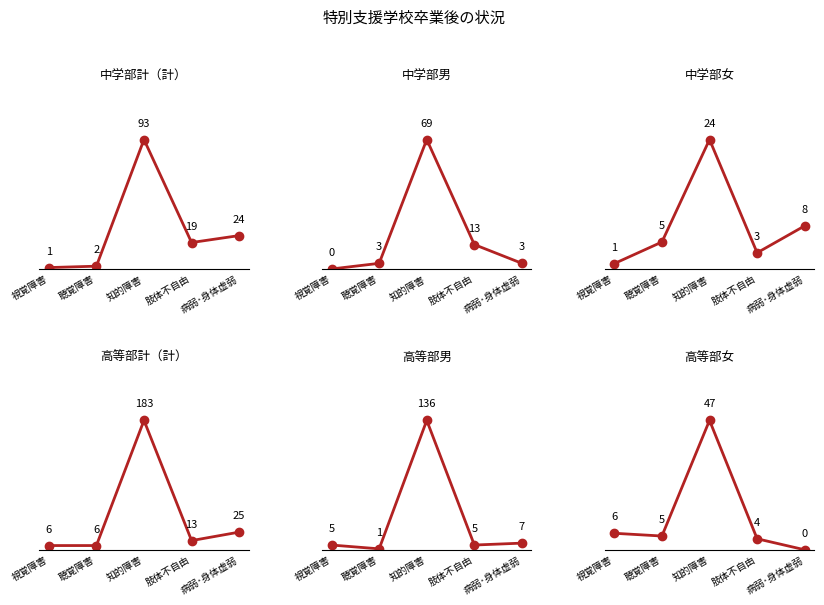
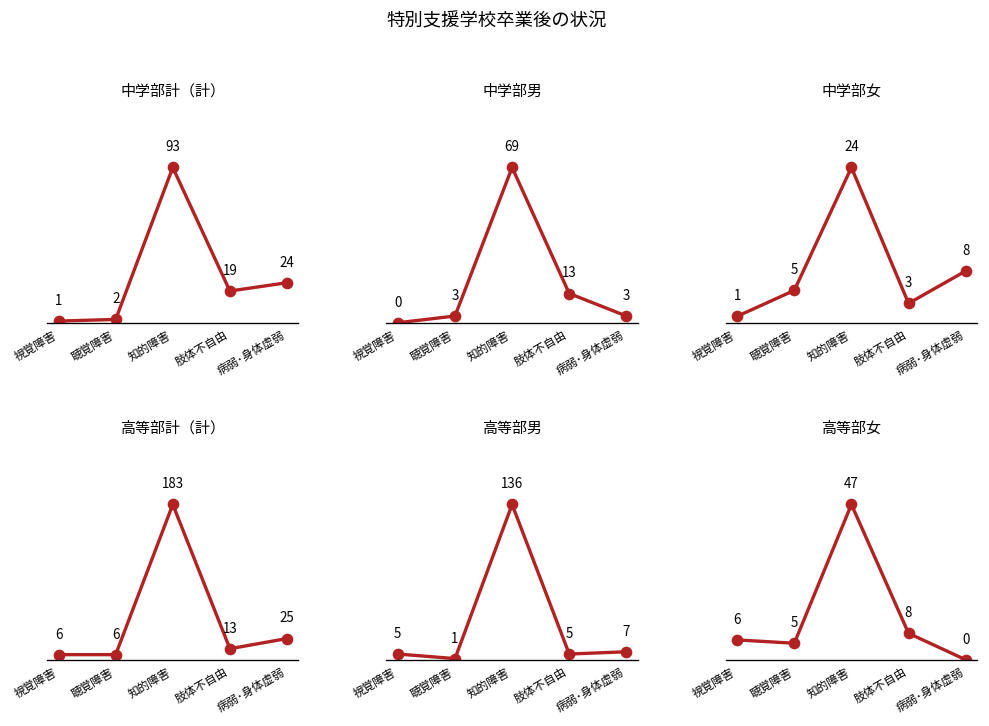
高等部女, 肢体不自由: 4 -> 8
